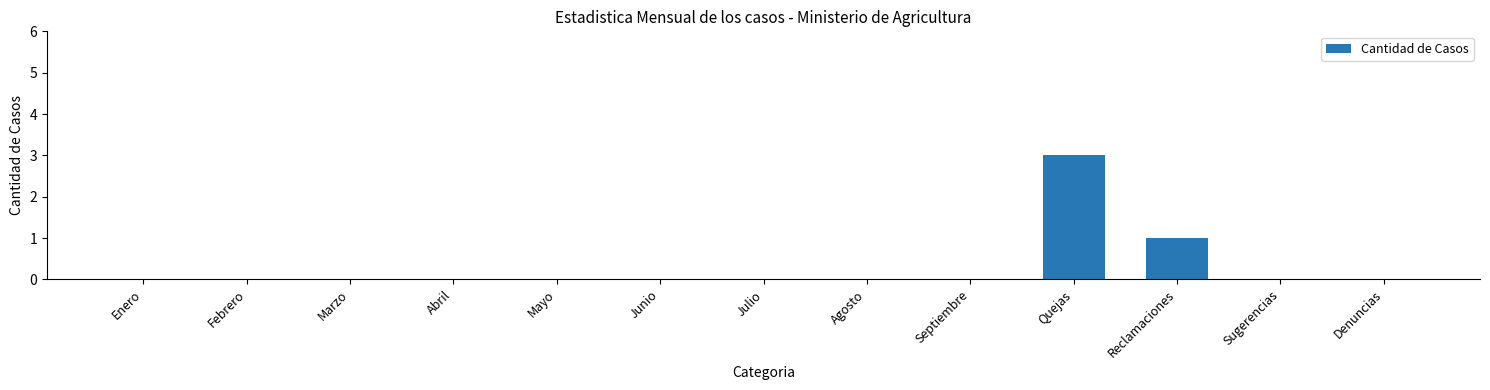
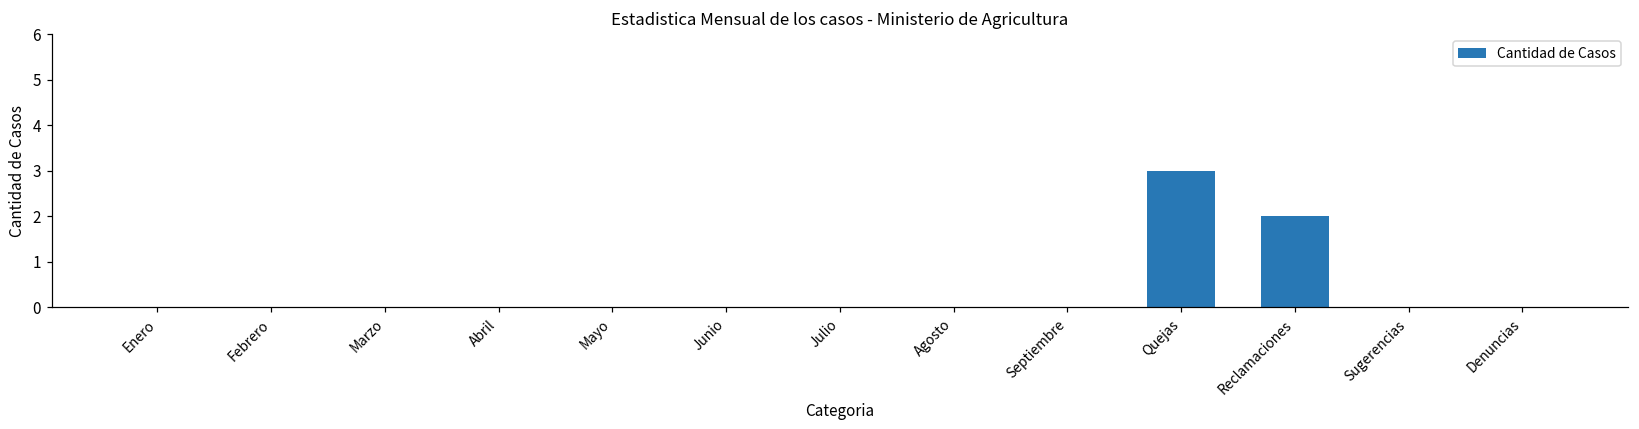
Reclamaciones: 1 -> 2
